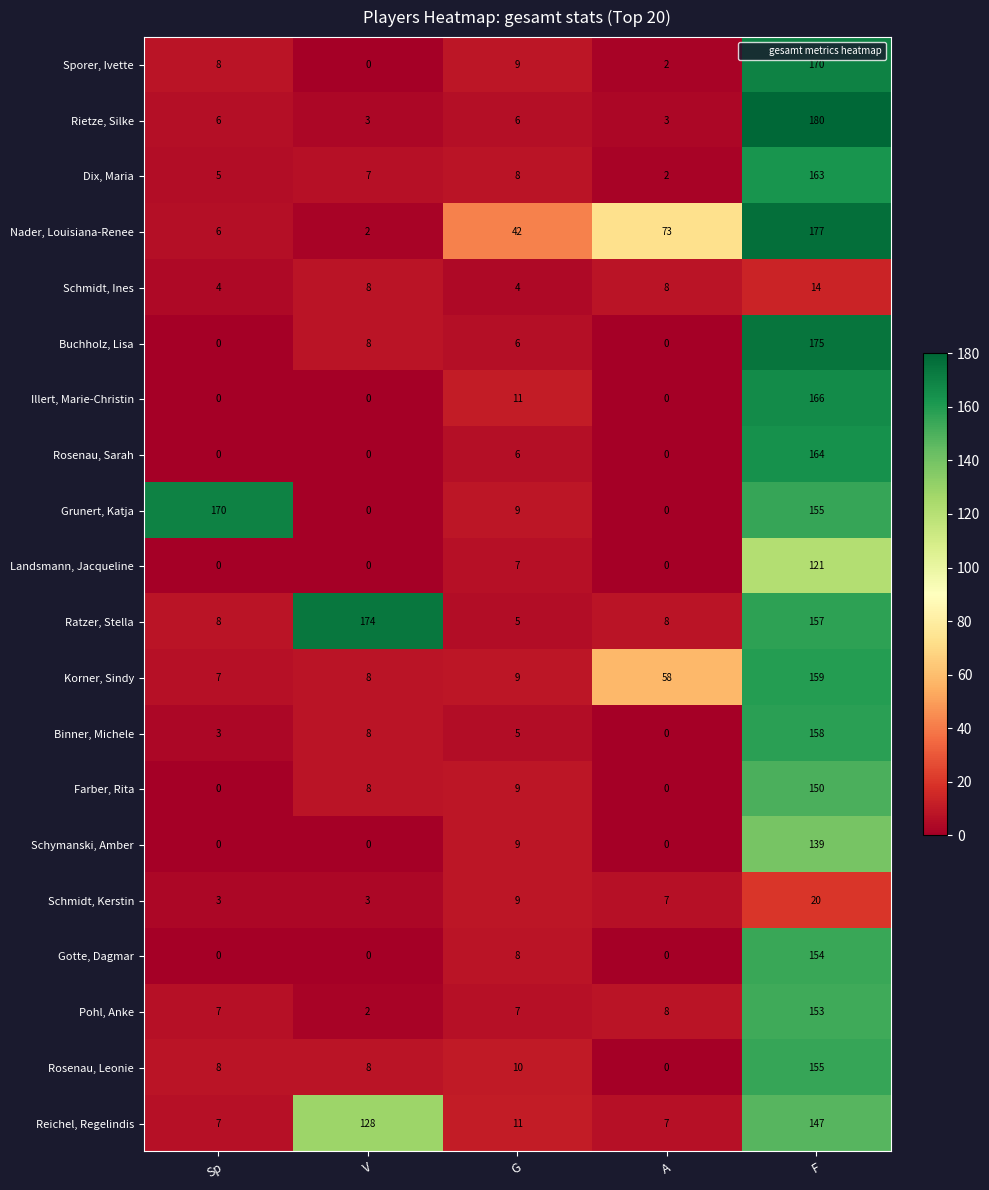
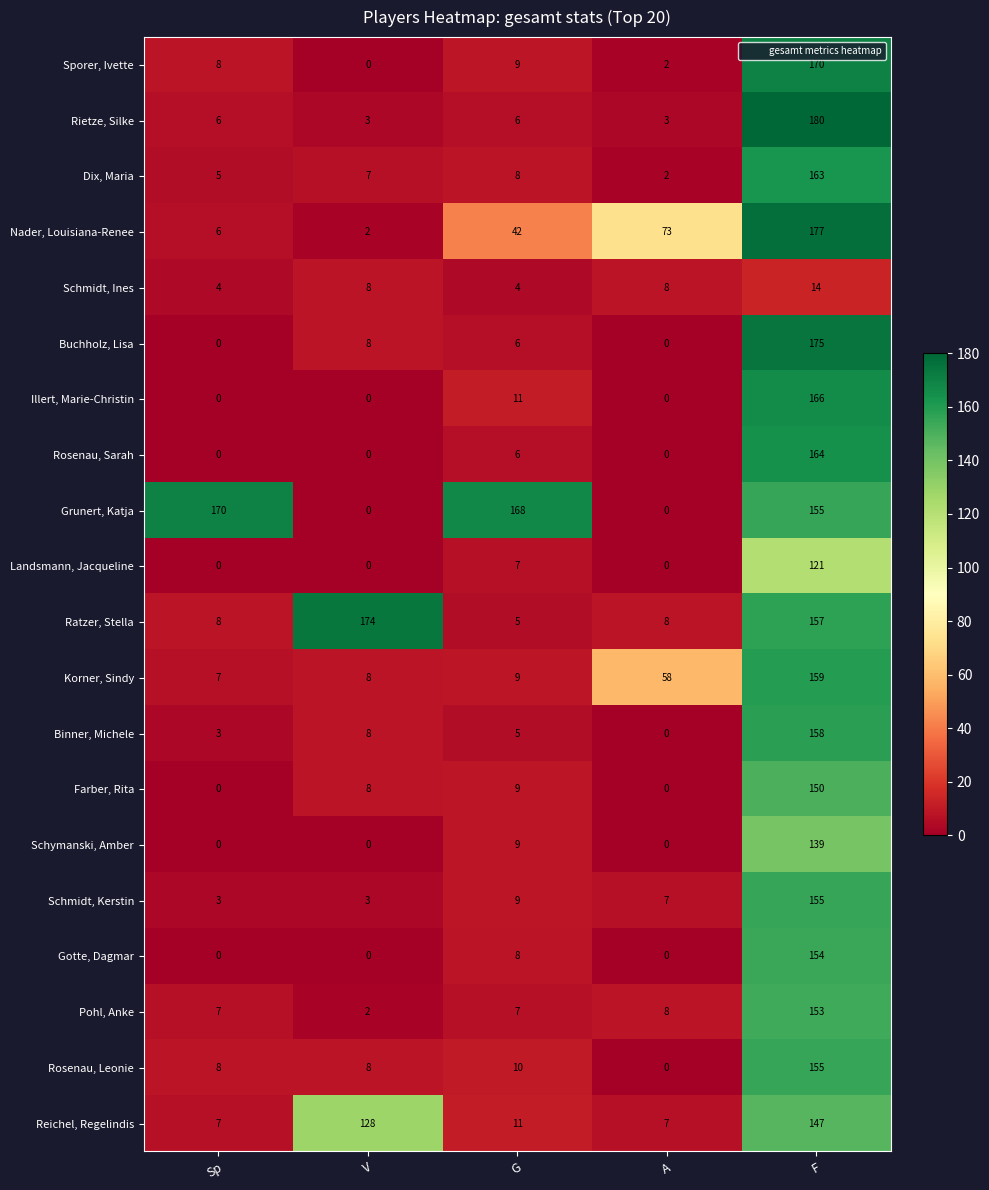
Grunert, Katja, G: 9 -> 168
Schmidt, Kerstin, F: 20 -> 155
